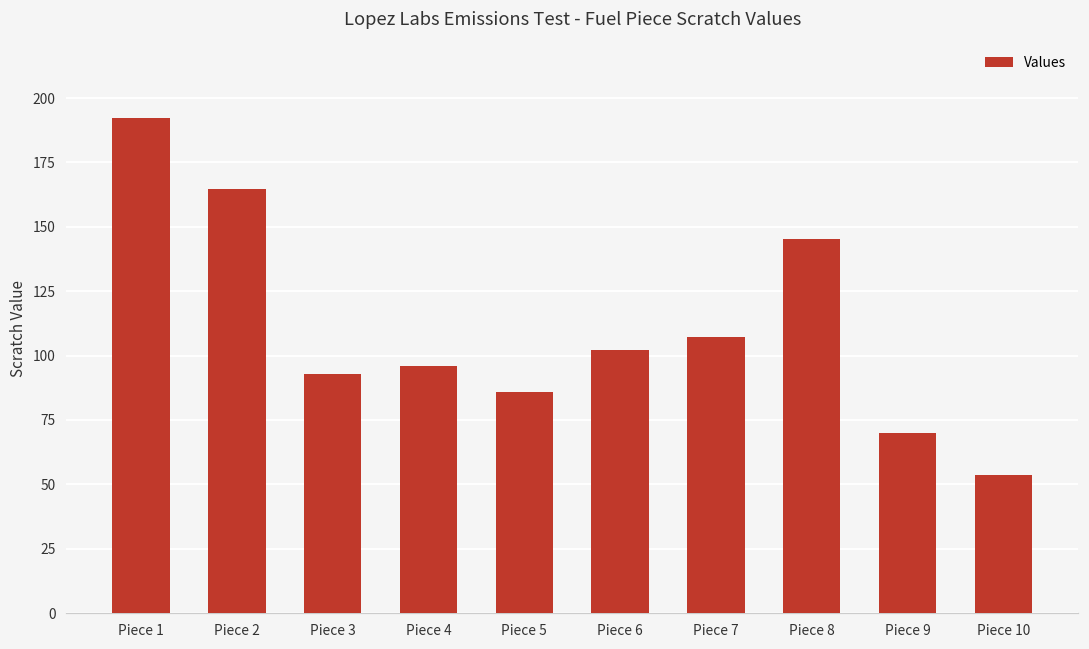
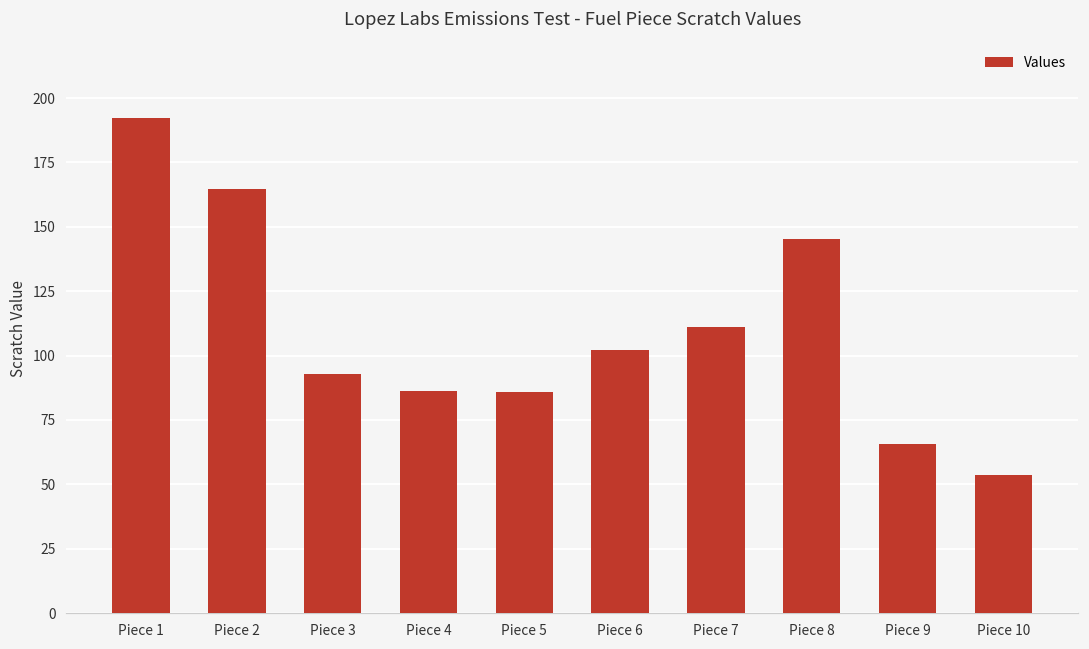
Piece 4: 96 -> 86
Piece 7: 107 -> 111
Piece 9: 70 -> 66
